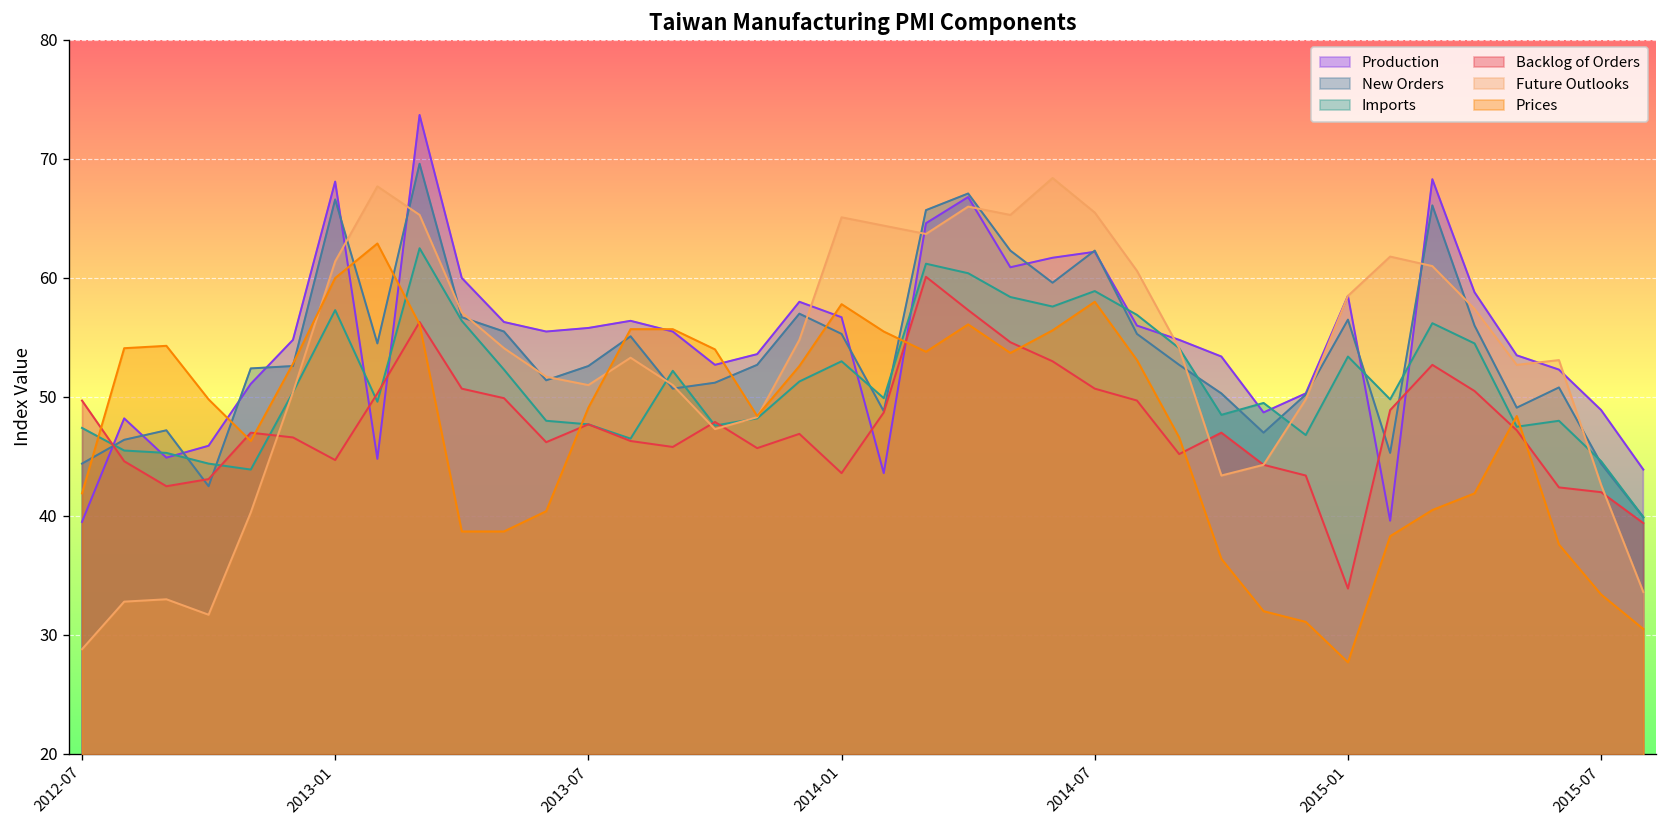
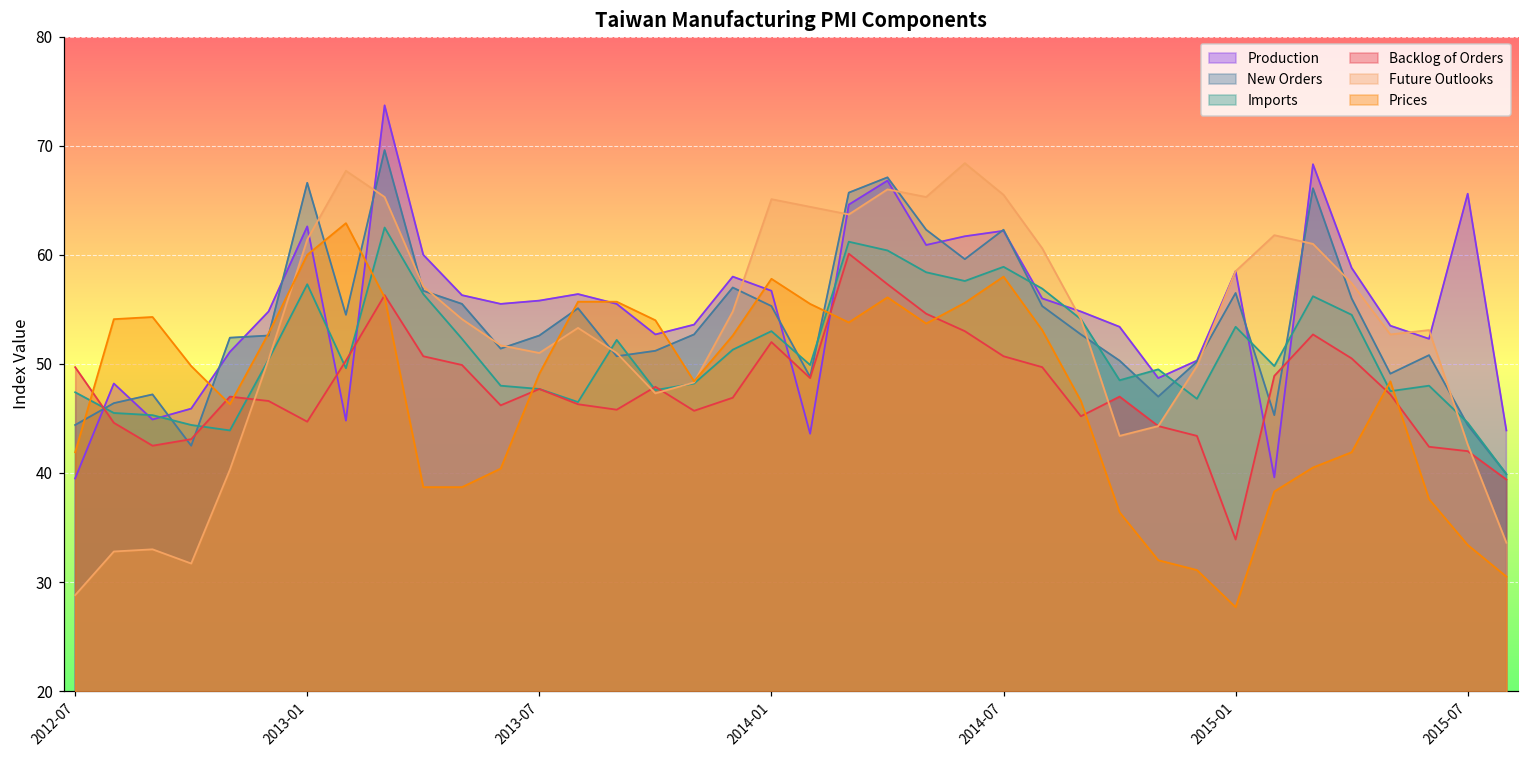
Production, 2013-01: 68 -> 63
Backlog of Orders, 2014-01: 44 -> 52
Production, 2015-07: 49 -> 66
